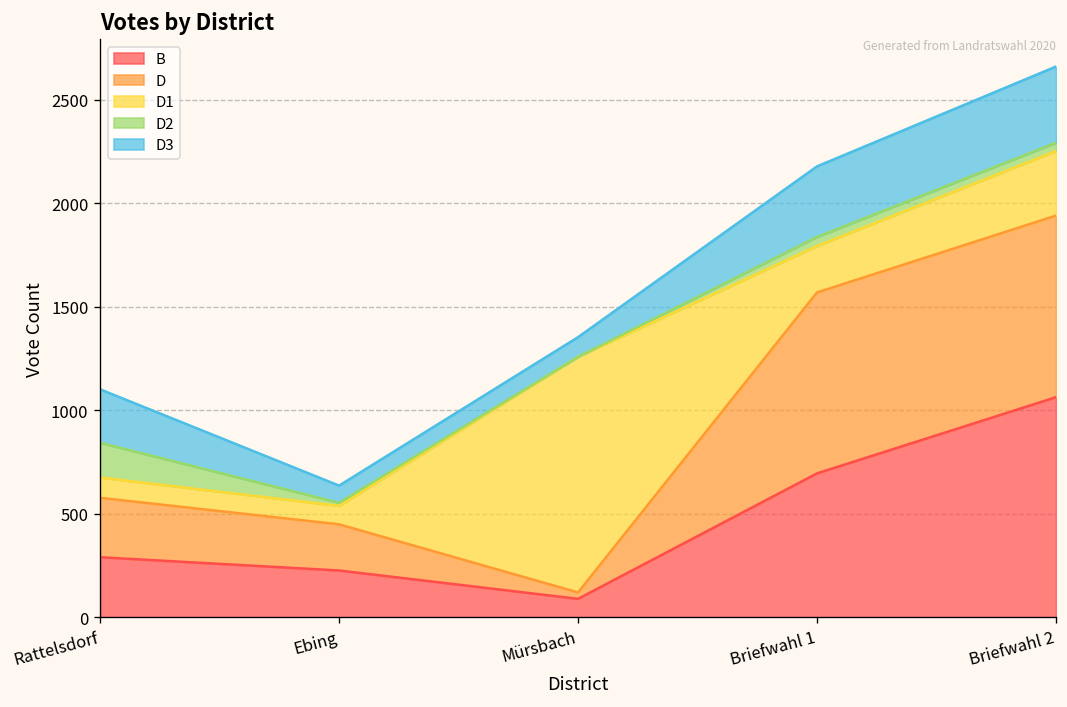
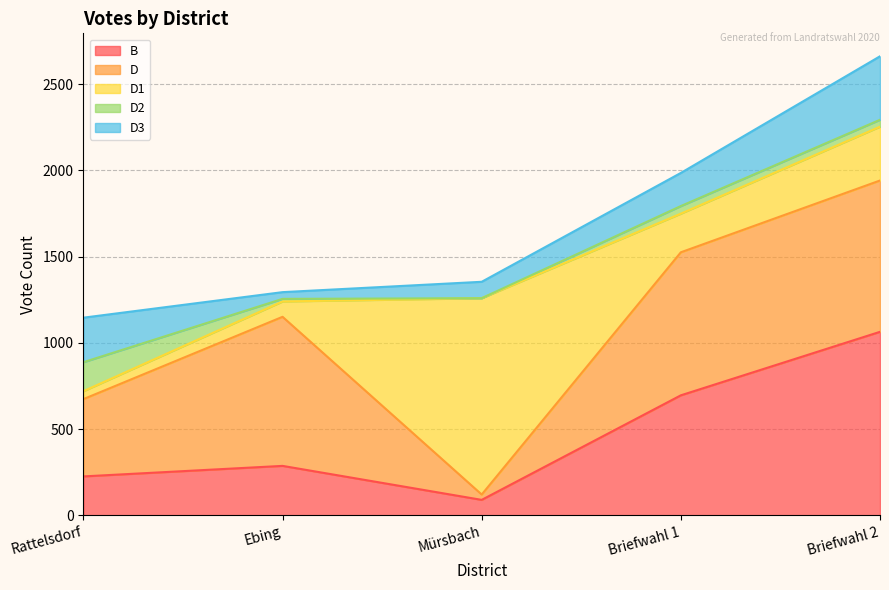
B, Rattelsdorf: 290 -> 230
D, Rattelsdorf: 290 -> 450
D1, Rattelsdorf: 100 -> 50
B, Ebing: 230 -> 290
D, Ebing: 220 -> 860
D3, Ebing: 80 -> 40
D, Briefwahl 1: 870 -> 830
D3, Briefwahl 1: 340 -> 190
